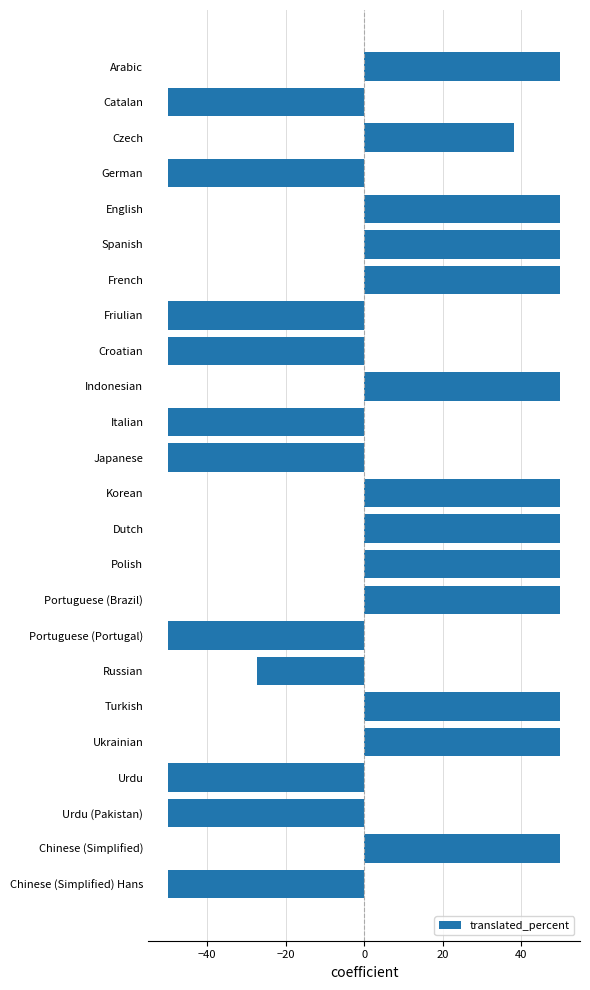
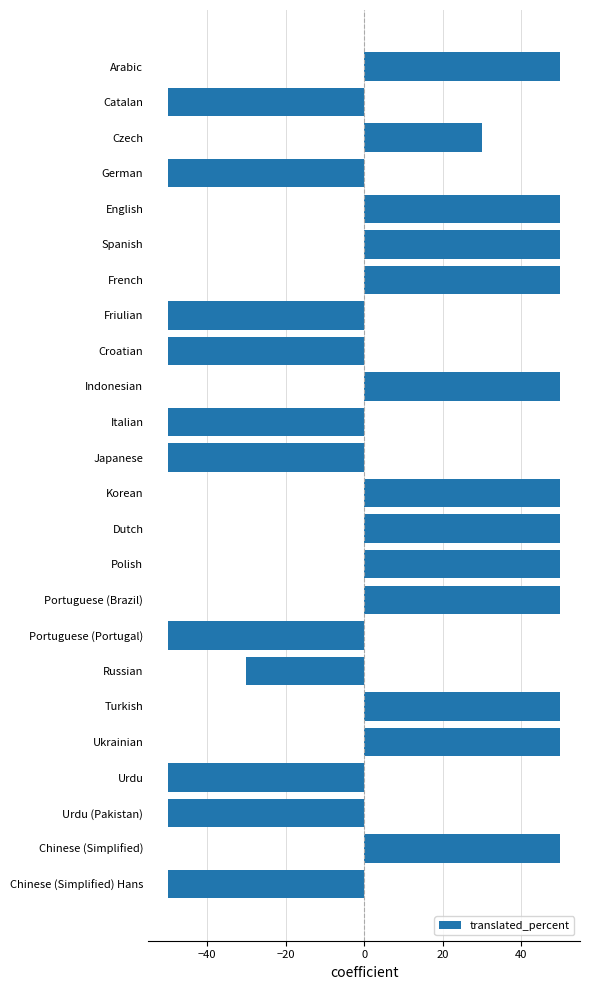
Czech: 38 -> 30
Russian: -27 -> -30
